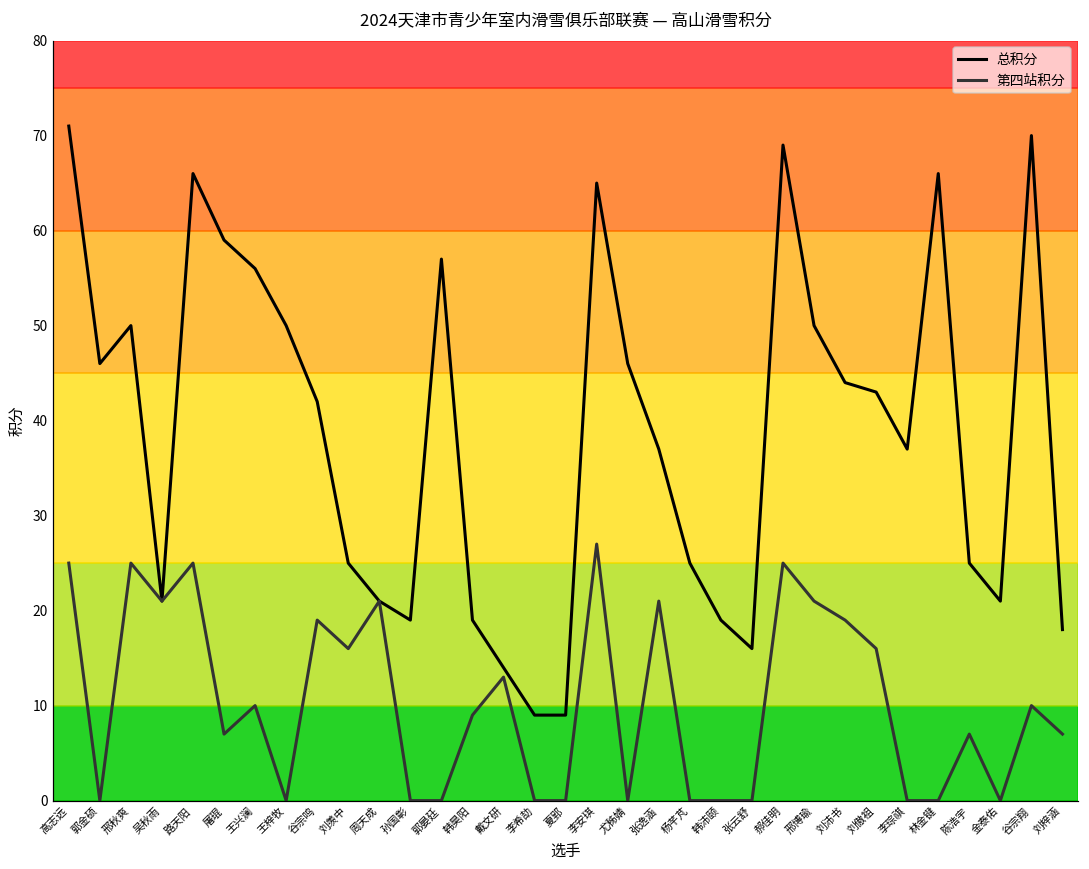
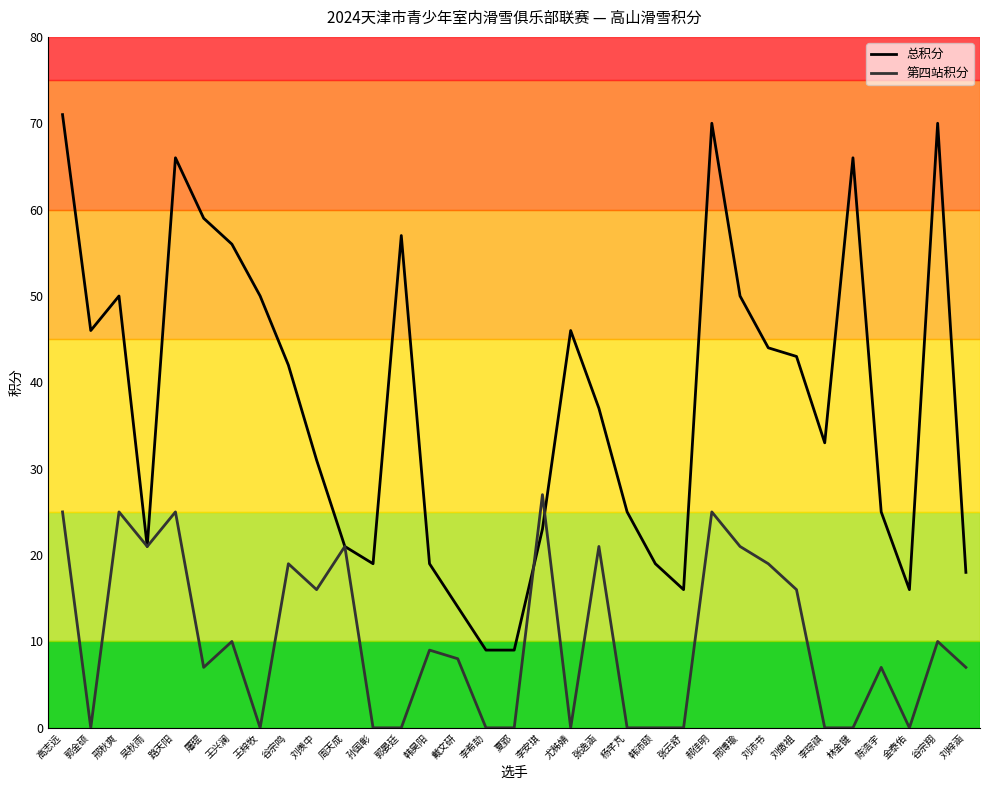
总积分, 刘羡中: 25 -> 31
第四站积分, 戴文研: 13 -> 8
总积分, 李安琪: 65 -> 23
总积分, 郝佳明: 69 -> 70
总积分, 李琮祺: 37 -> 33
总积分, 金泰佑: 21 -> 16
